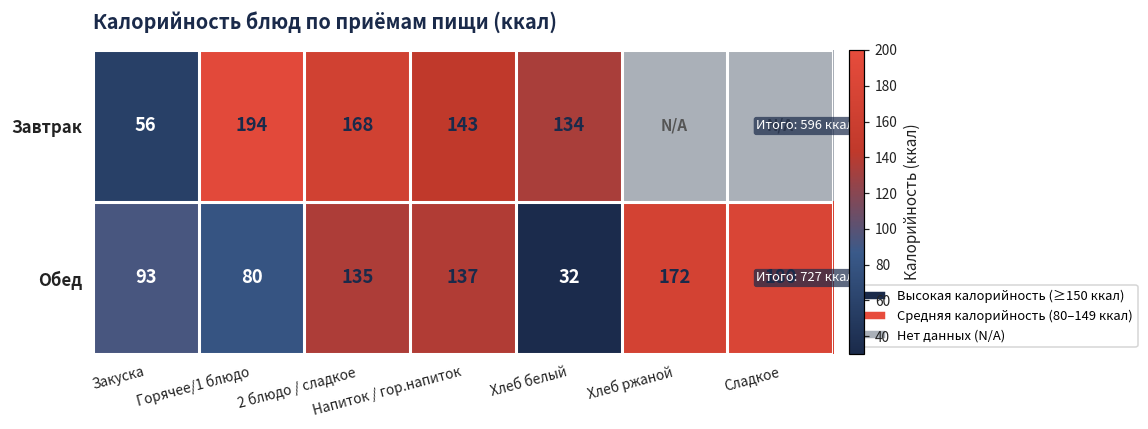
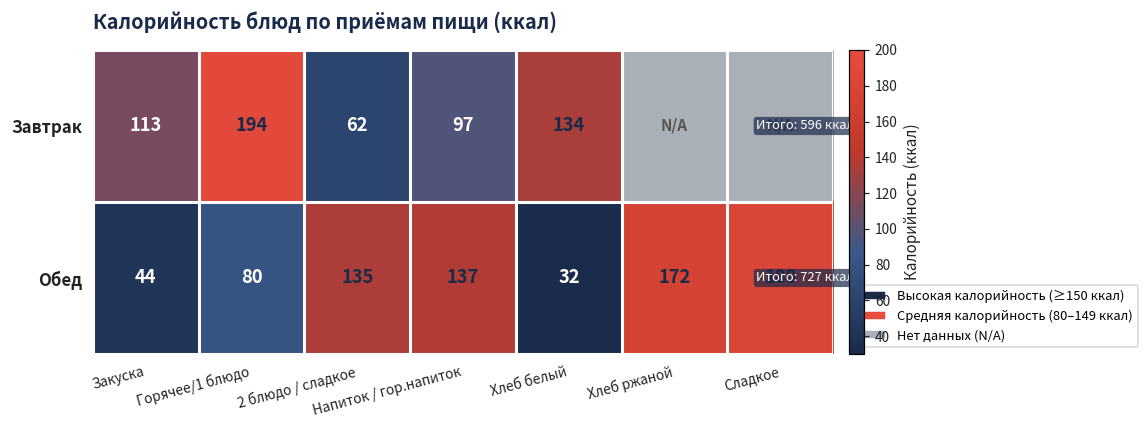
Завтрак, Закуска: 56 -> 113
Завтрак, 2 блюдо / сладкое: 168 -> 62
Завтрак, Напиток / гор.напиток: 143 -> 97
Обед, Закуска: 93 -> 44
